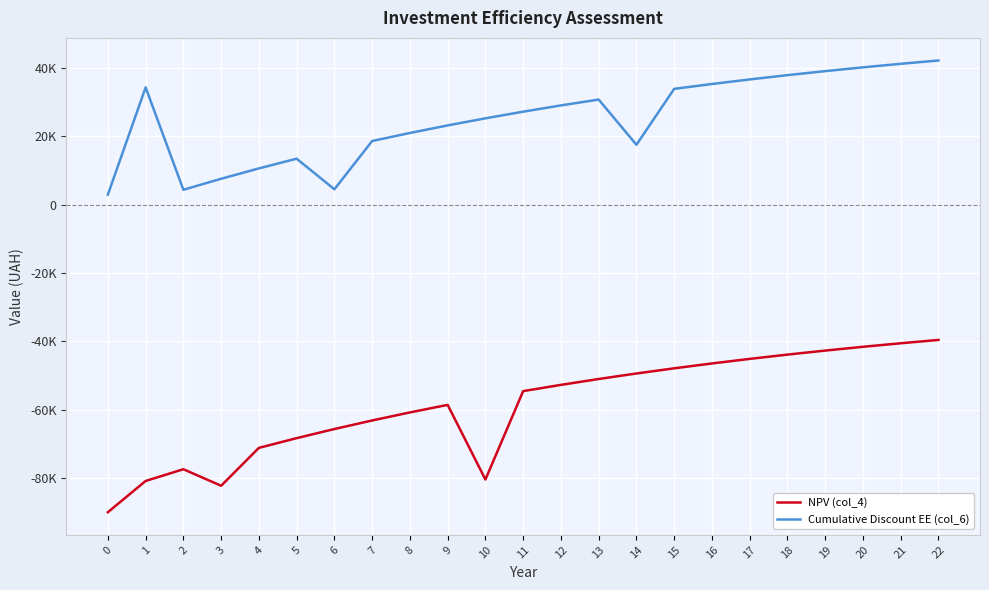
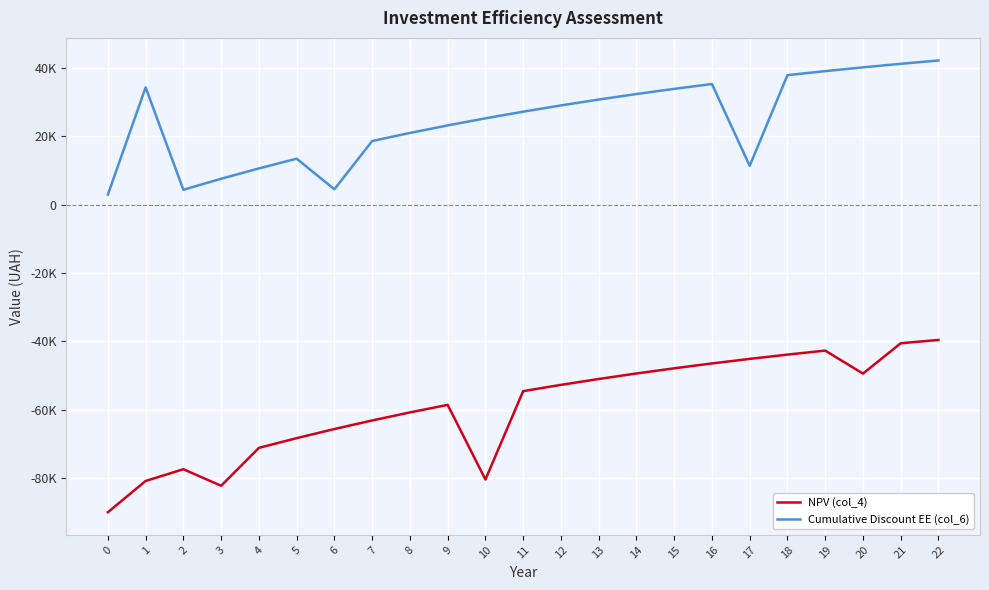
Cumulative Discount EE (col_6), 14: 18000 -> 32000
Cumulative Discount EE (col_6), 17: 37000 -> 11000
NPV (col_4), 20: -42000 -> -49000
